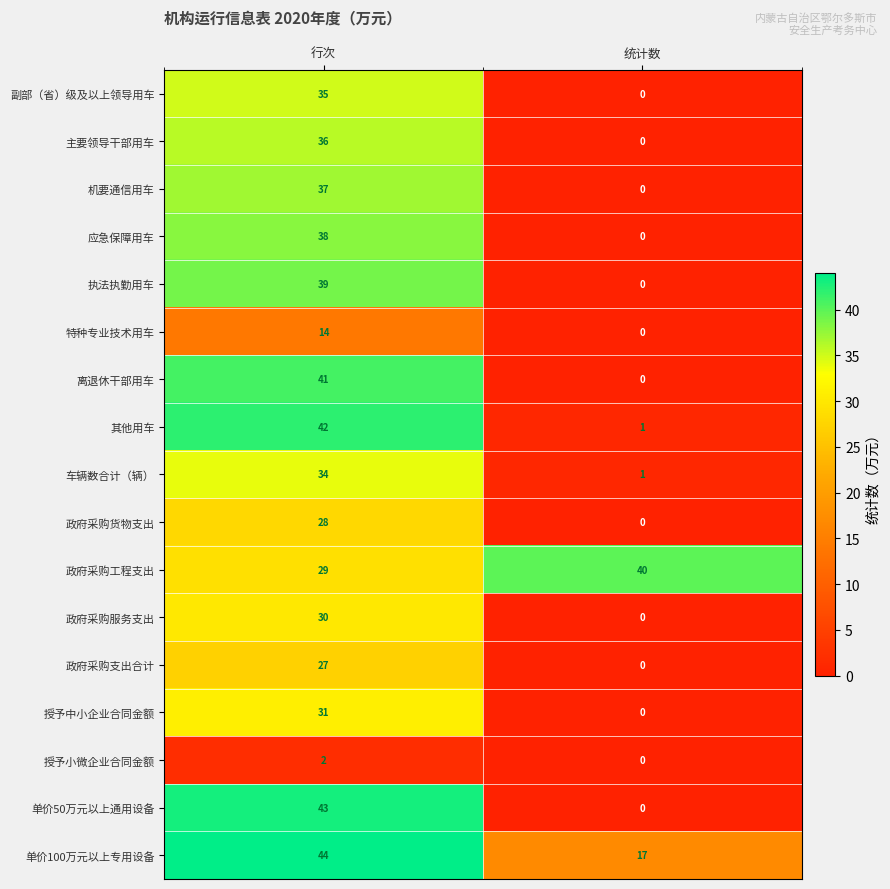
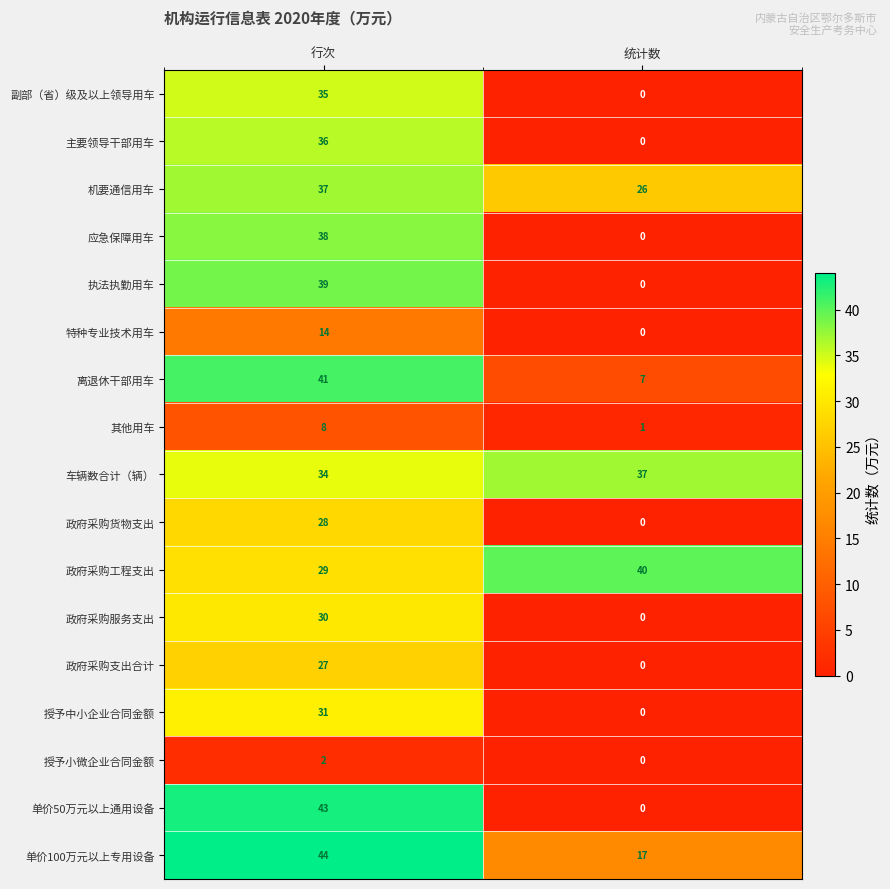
机要通信用车, 统计数: 0 -> 26
离退休干部用车, 统计数: 0 -> 7
其他用车, 行次: 42 -> 8
车辆数合计（辆）, 统计数: 1 -> 37
